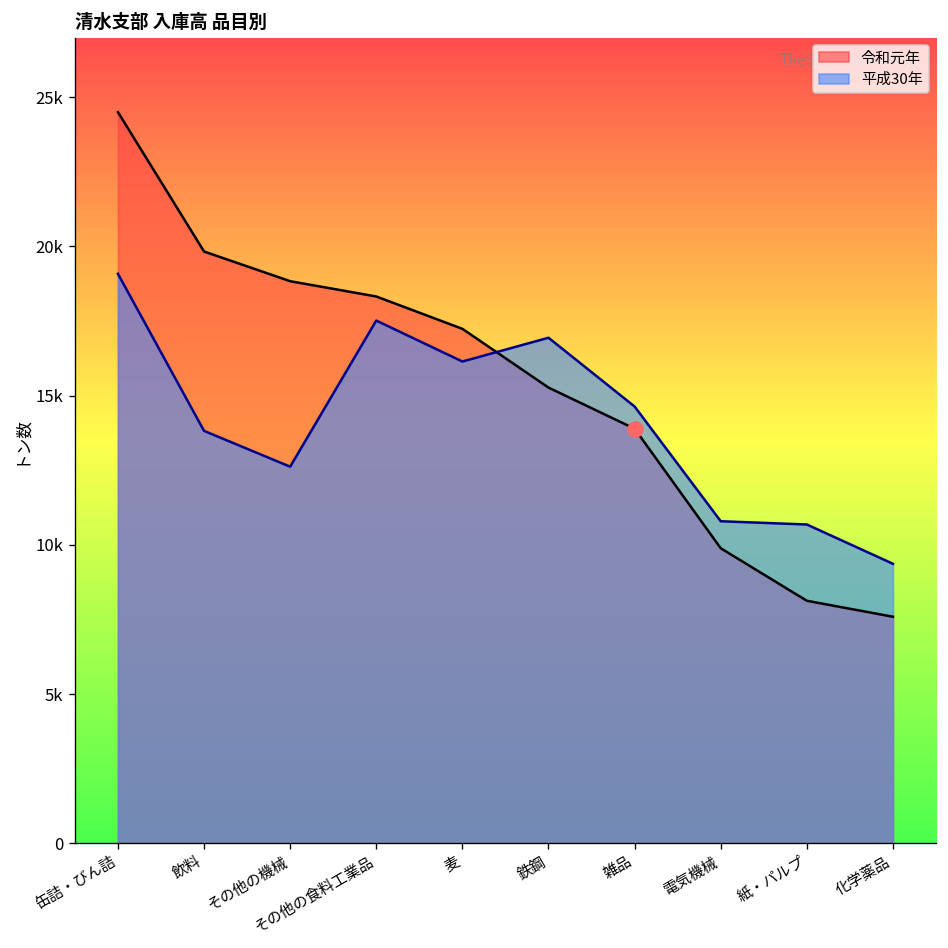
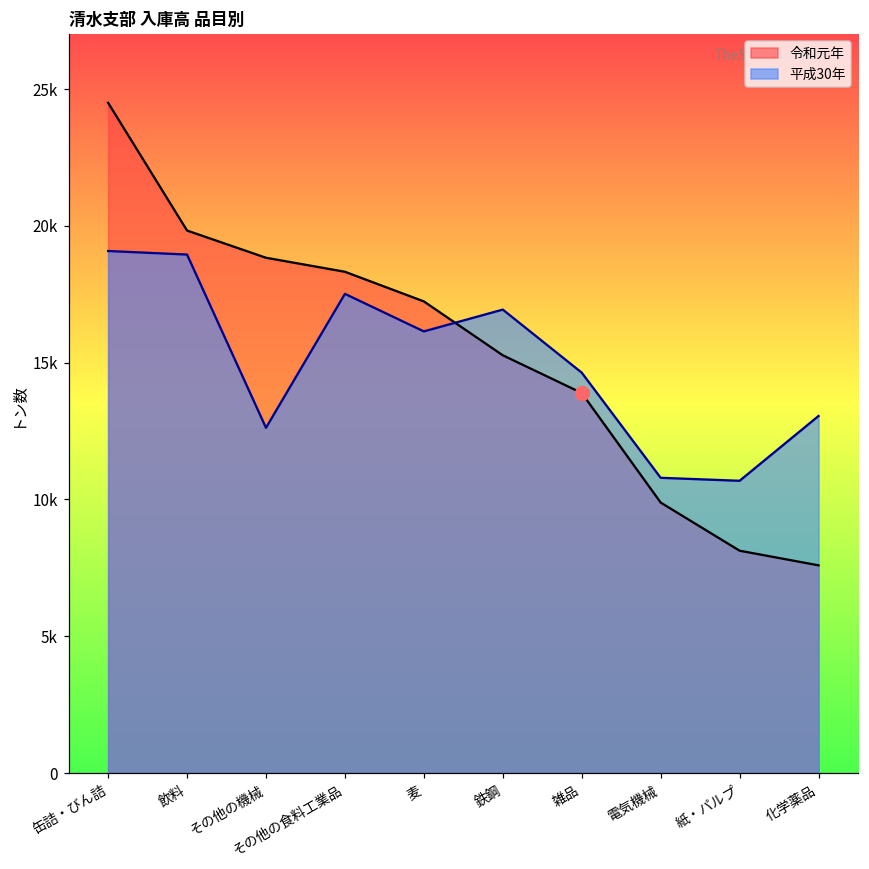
平成30年, 飲料: 13800 -> 19000
平成30年, 化学薬品: 9400 -> 13100
